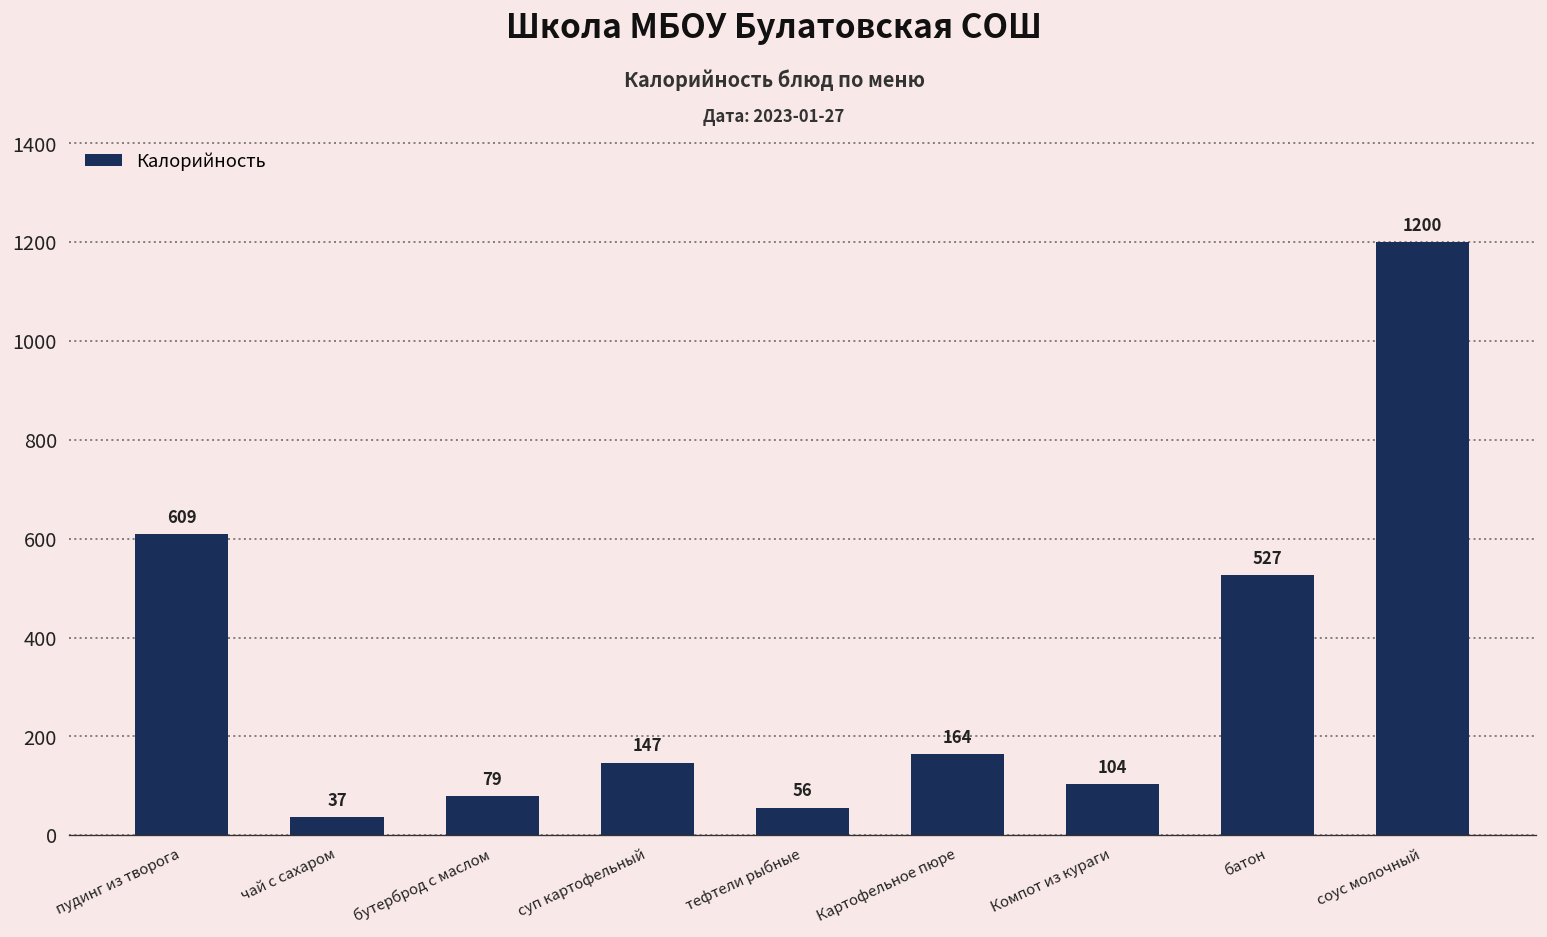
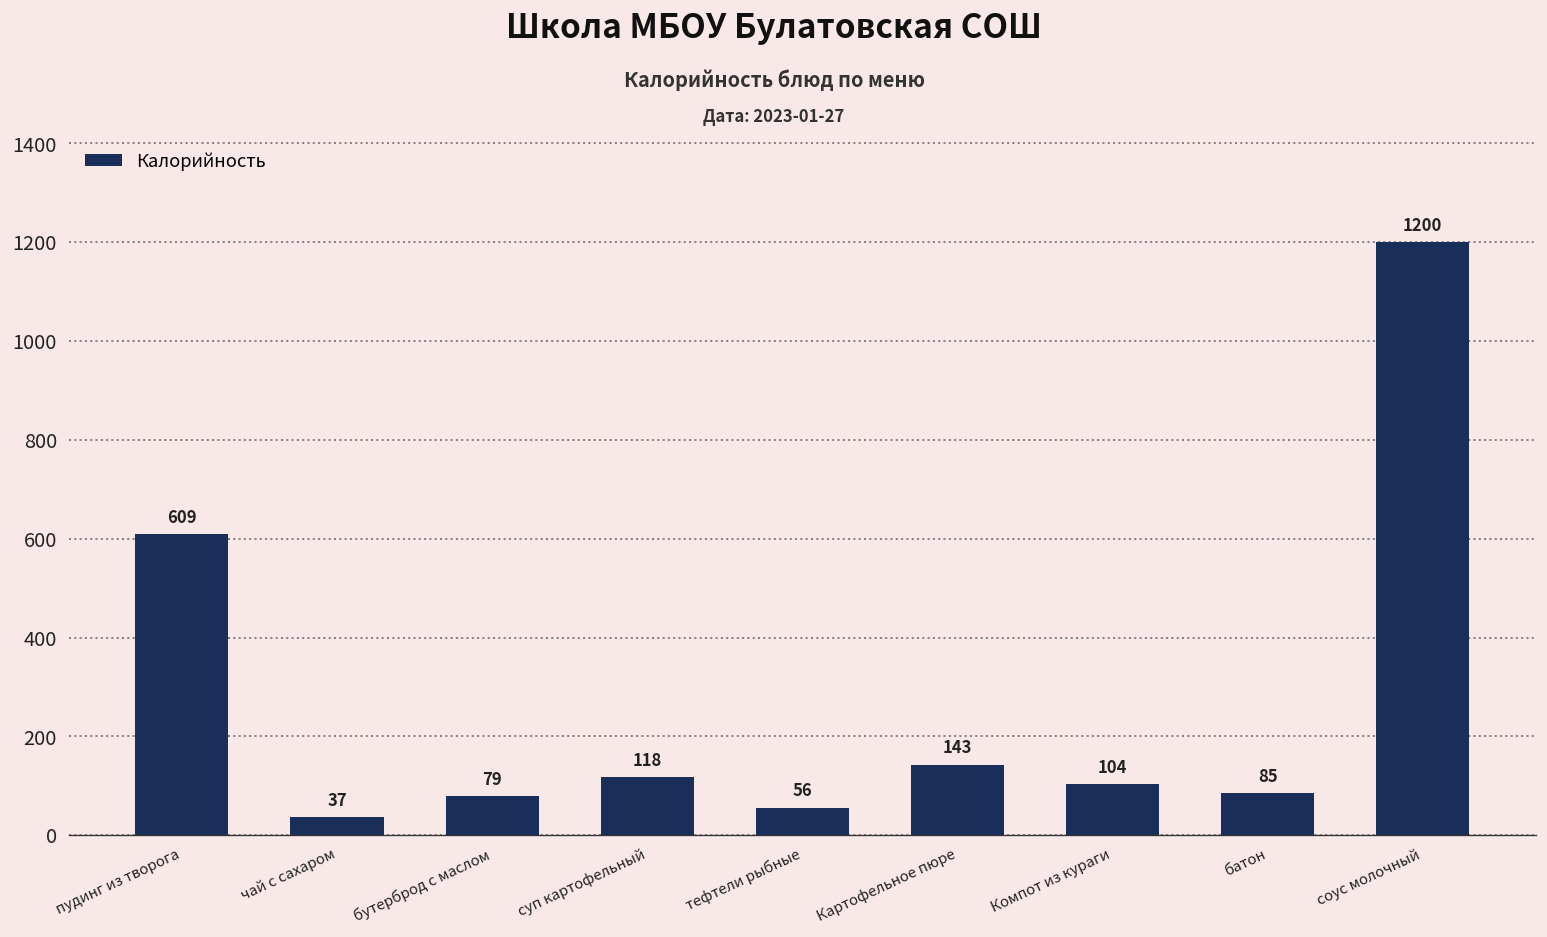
суп картофельный: 147 -> 118
Картофельное пюре: 164 -> 143
батон: 527 -> 85
